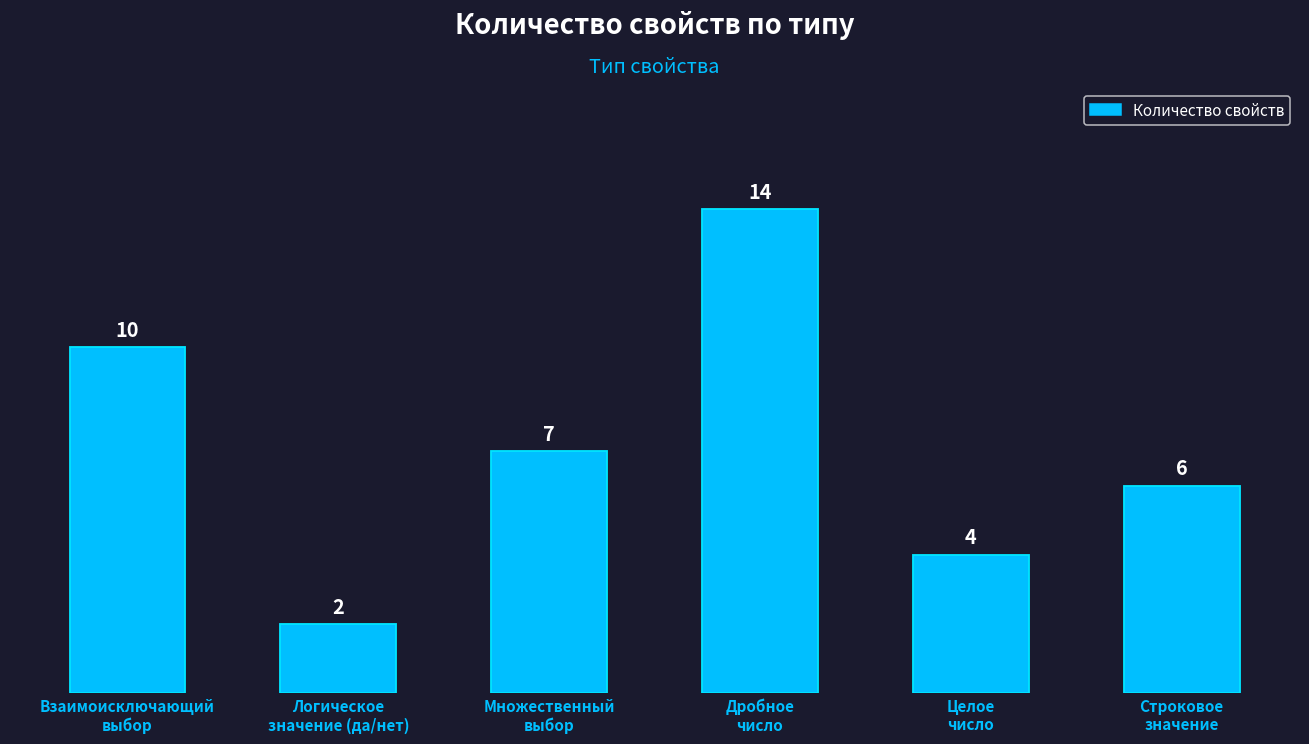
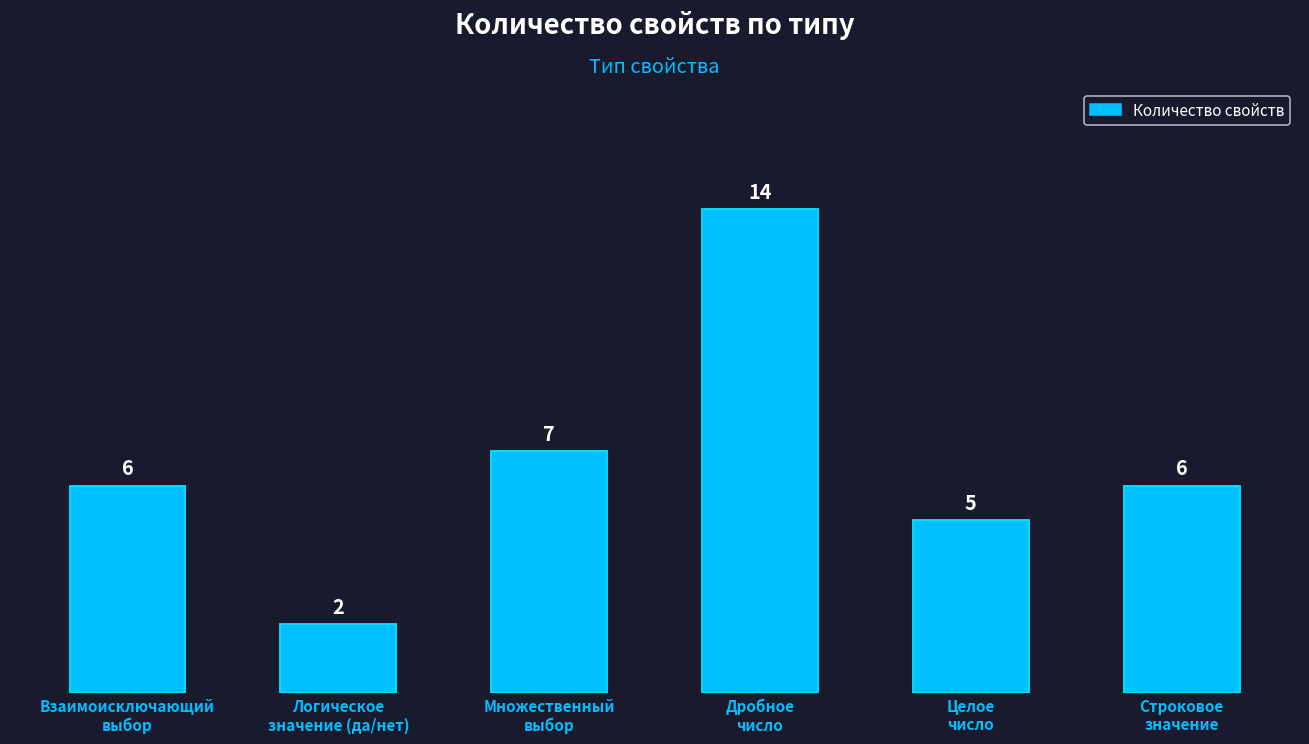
Взаимоисключающий выбор: 10 -> 6
Целое число: 4 -> 5
